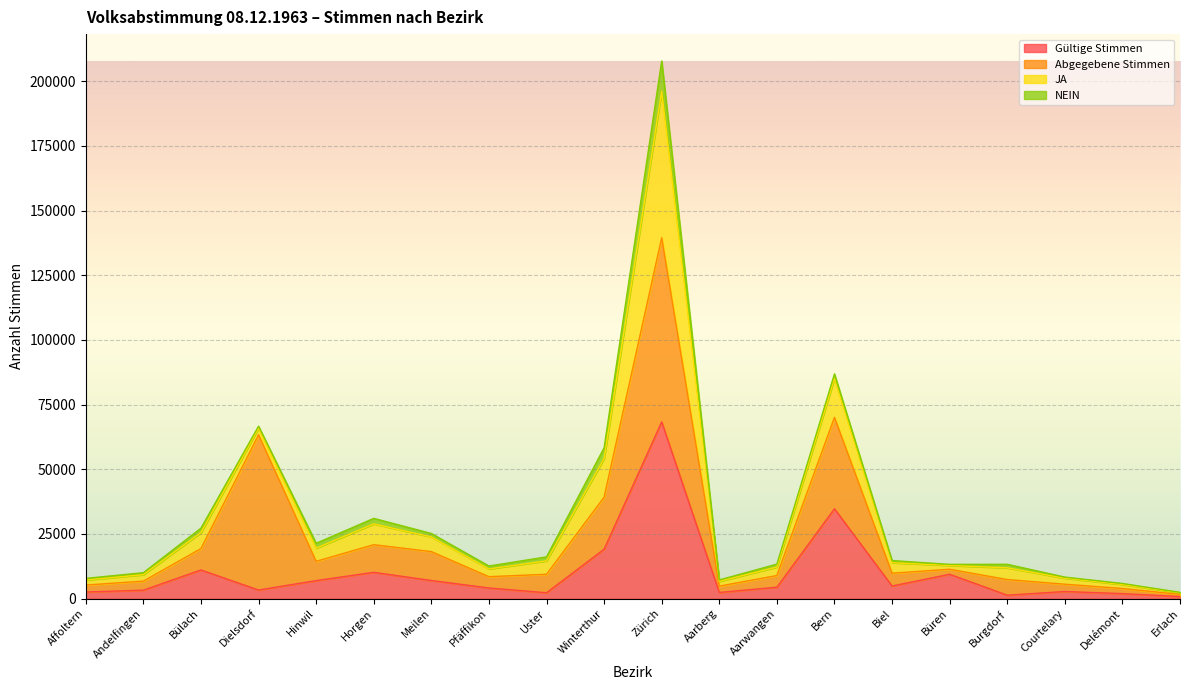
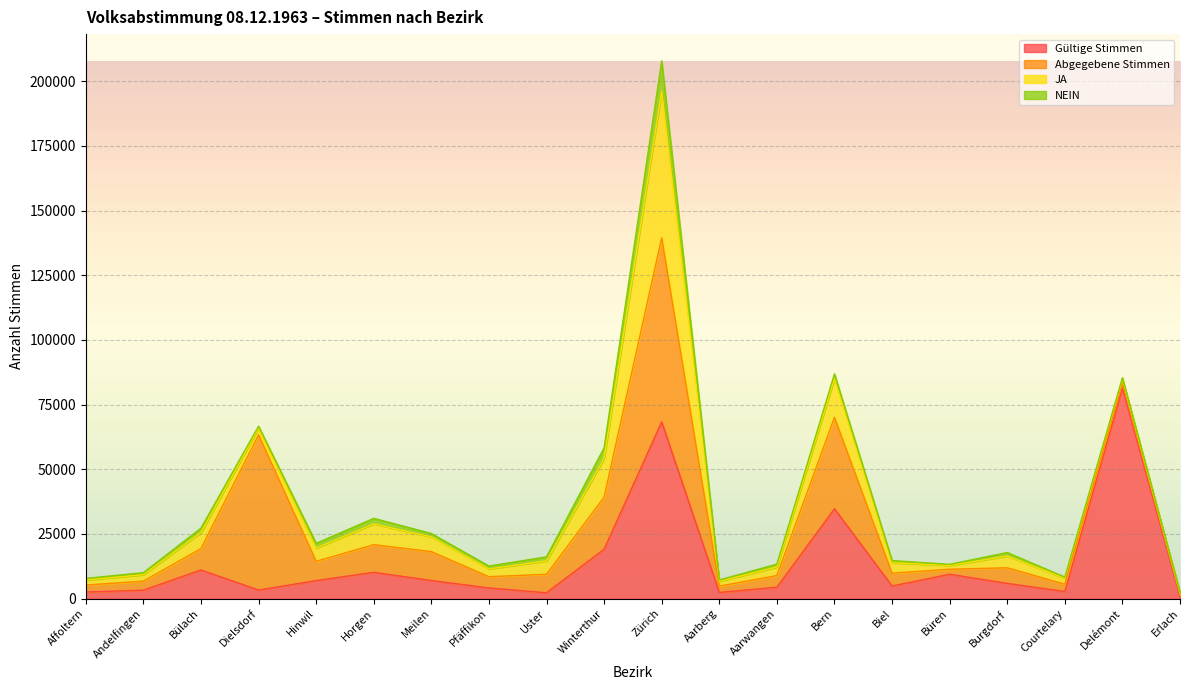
Gültige Stimmen, Burgdorf: 1000 -> 6000
Gültige Stimmen, Delémont: 2000 -> 81000
